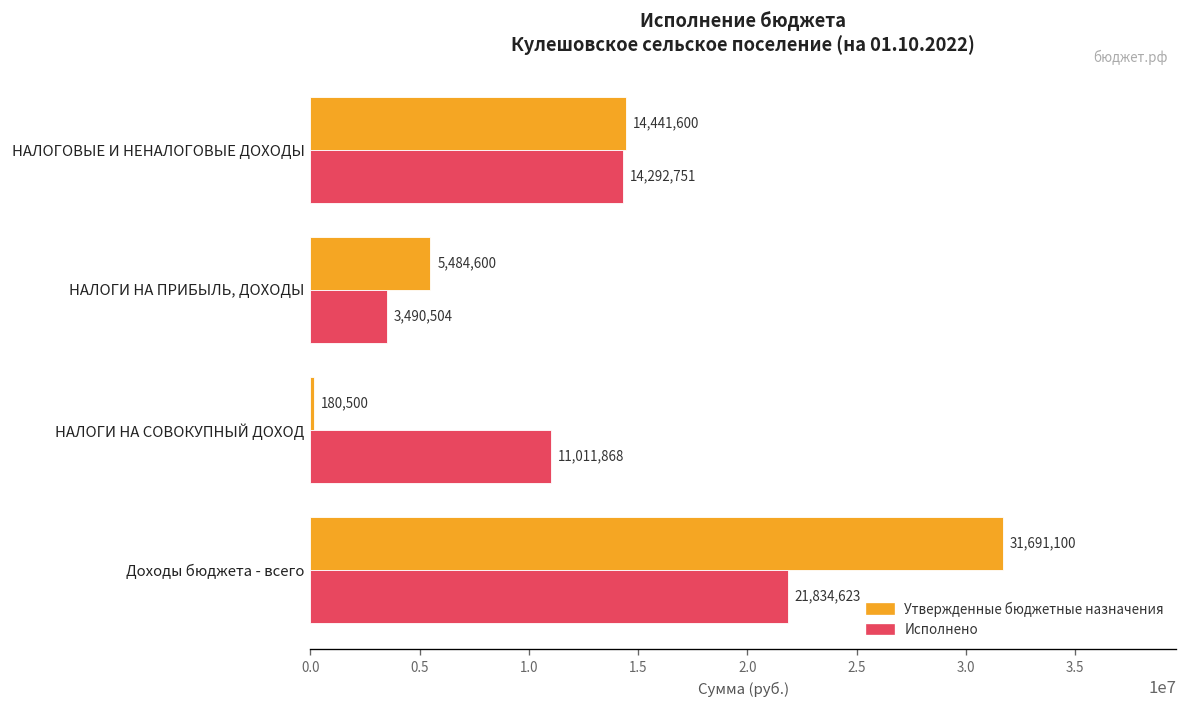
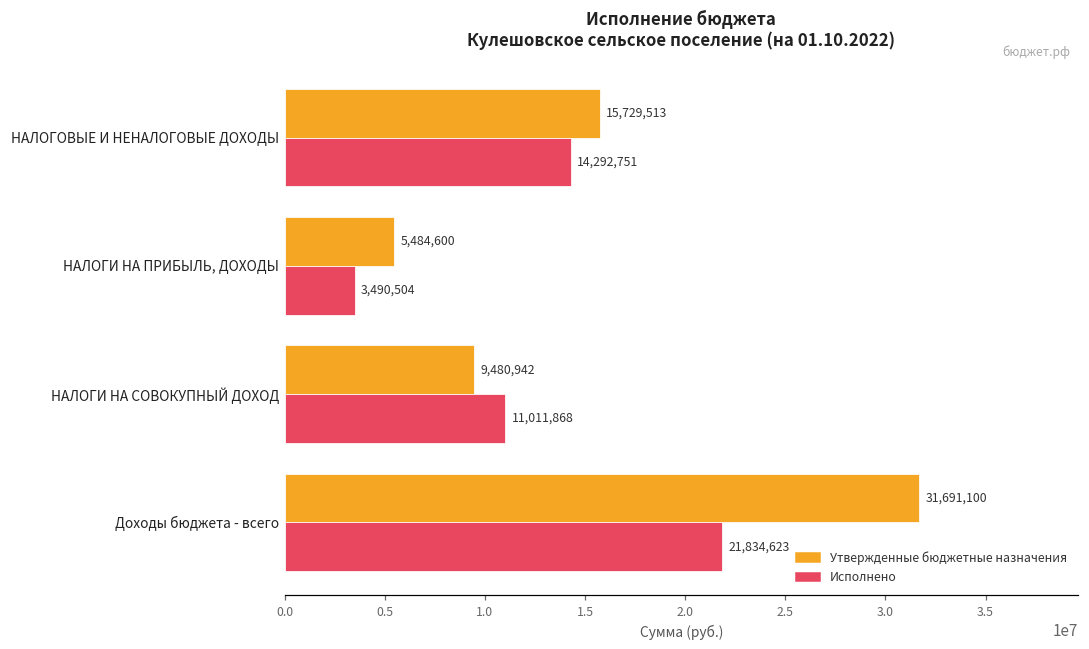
Утвержденные бюджетные назначения, НАЛОГОВЫЕ И НЕНАЛОГОВЫЕ ДОХОДЫ: 14,441,600 -> 15,729,513
Утвержденные бюджетные назначения, НАЛОГИ НА СОВОКУПНЫЙ ДОХОД: 180,500 -> 9,480,942
